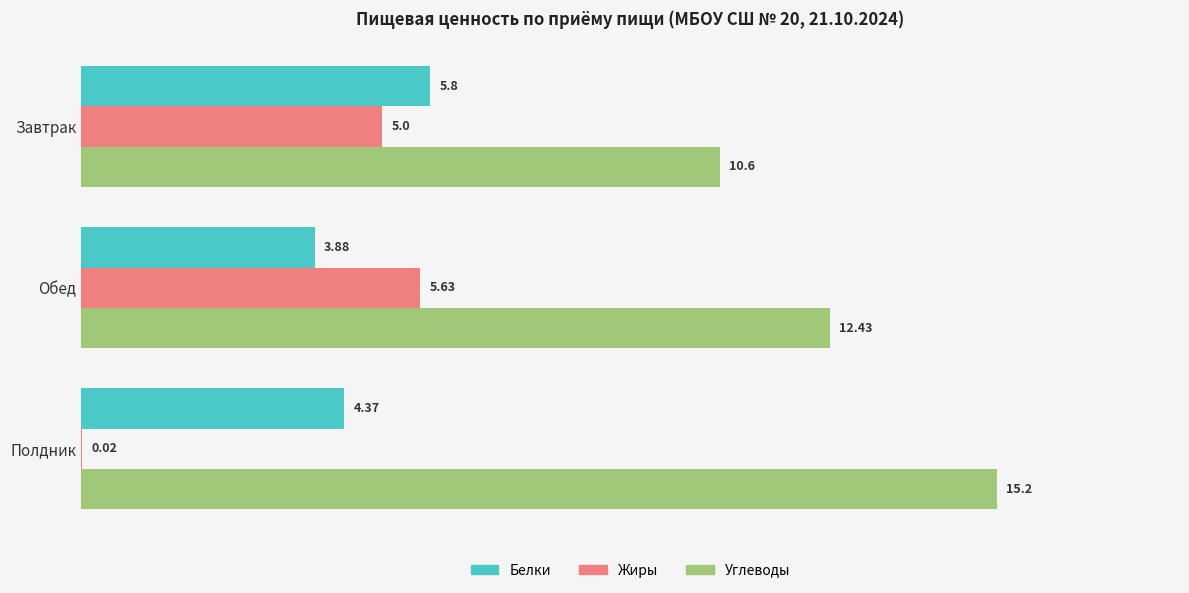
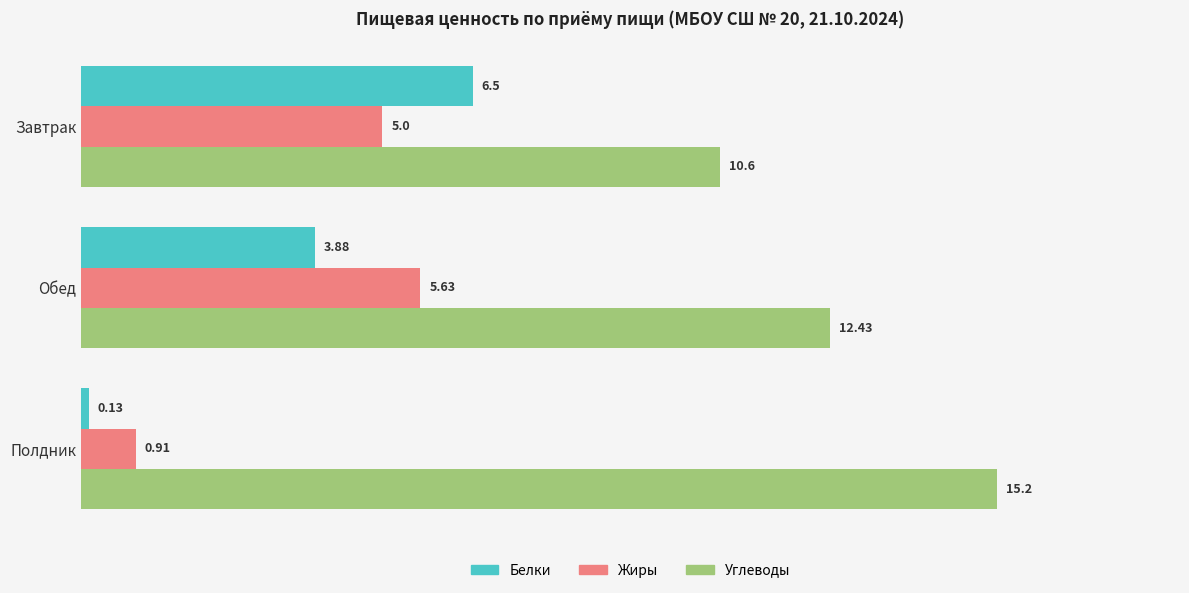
Белки, Завтрак: 5.8 -> 6.5
Белки, Полдник: 4.37 -> 0.13
Жиры, Полдник: 0.02 -> 0.91
